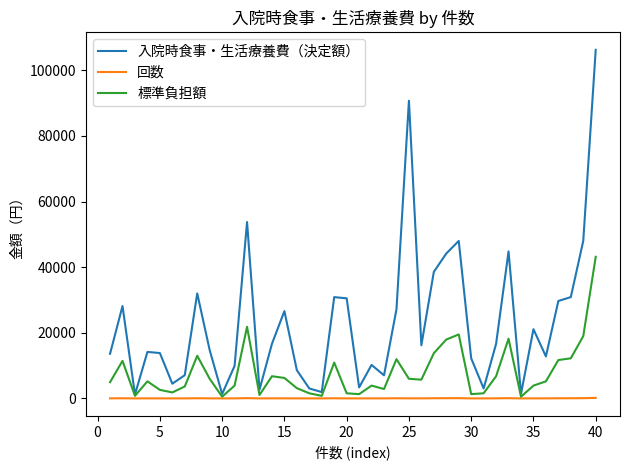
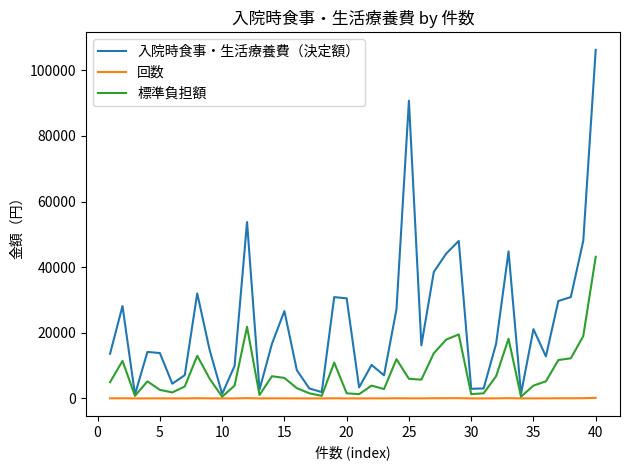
入院時食事・生活療養費（決定額）, 30: 12000 -> 3000
